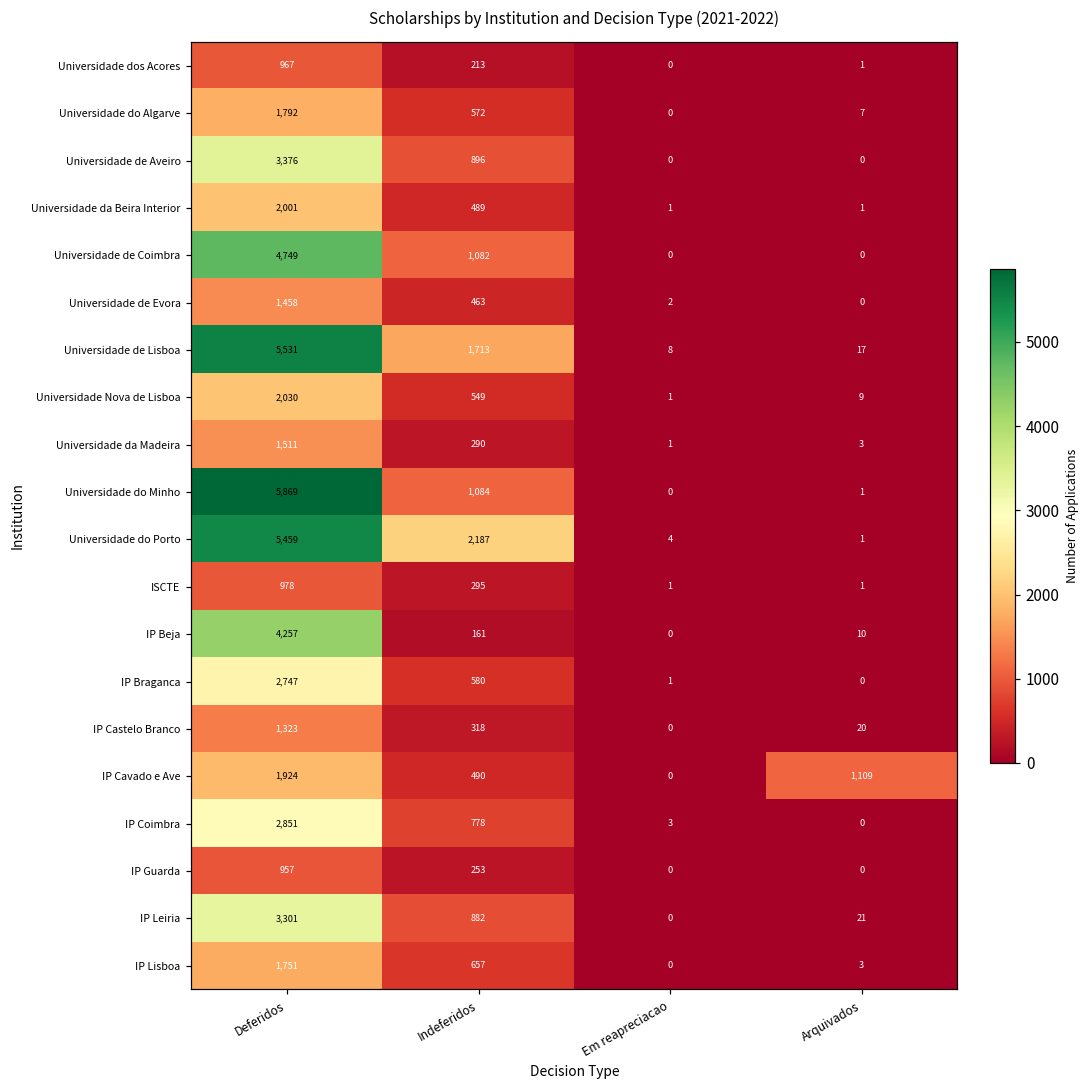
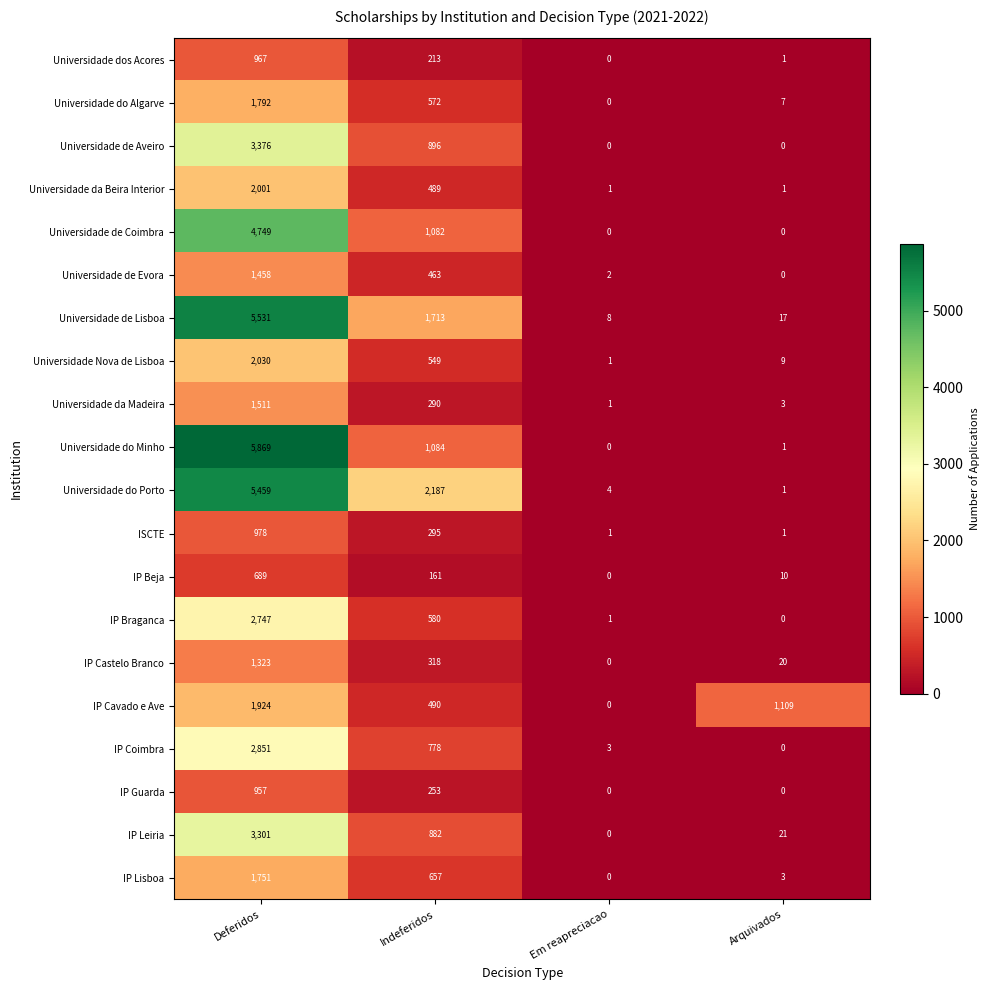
IP Beja, Deferidos: 4,257 -> 689
